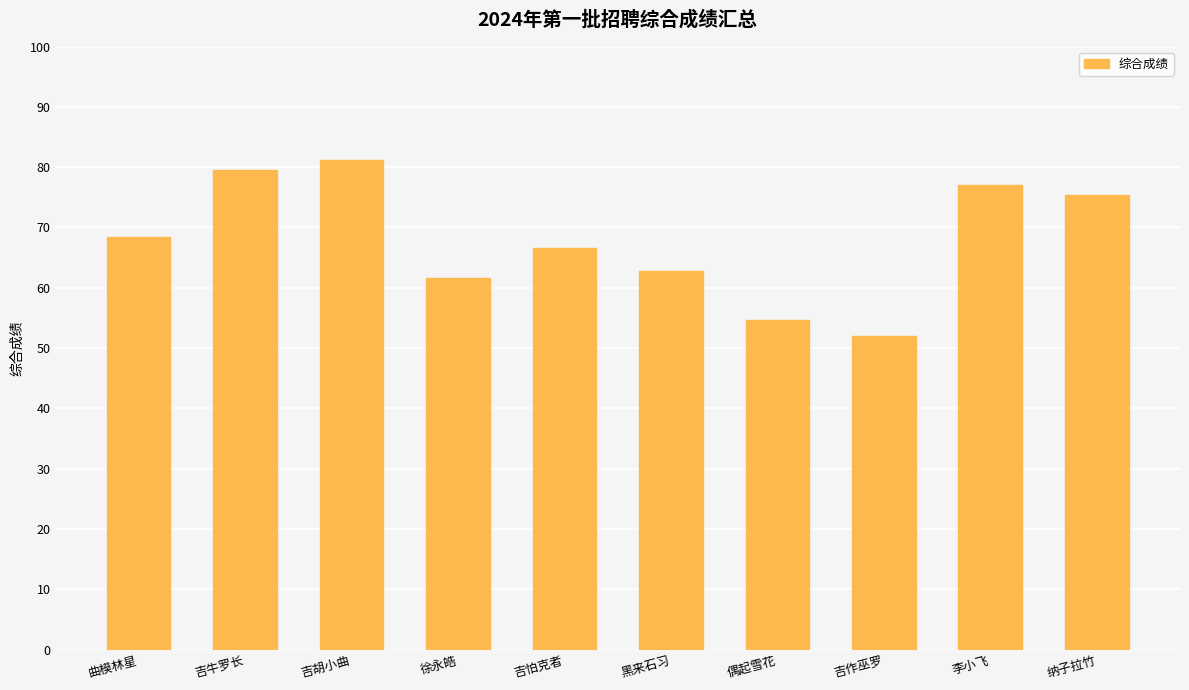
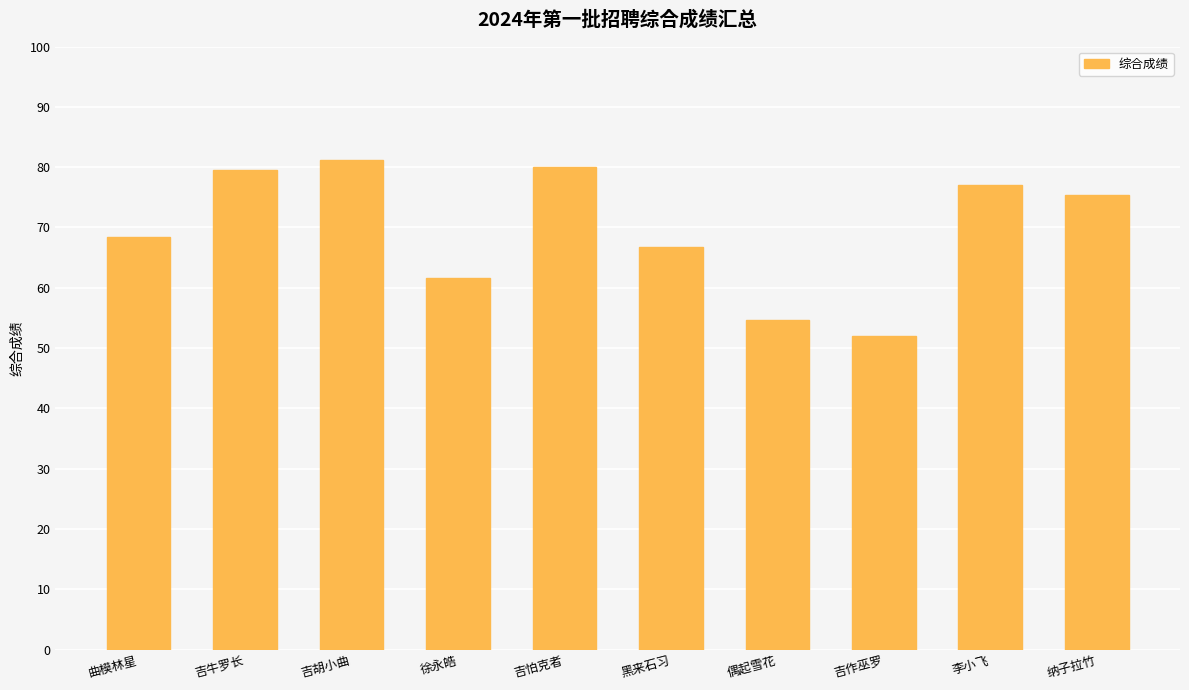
吉怕克者: 67 -> 80
黑来石习: 63 -> 67
